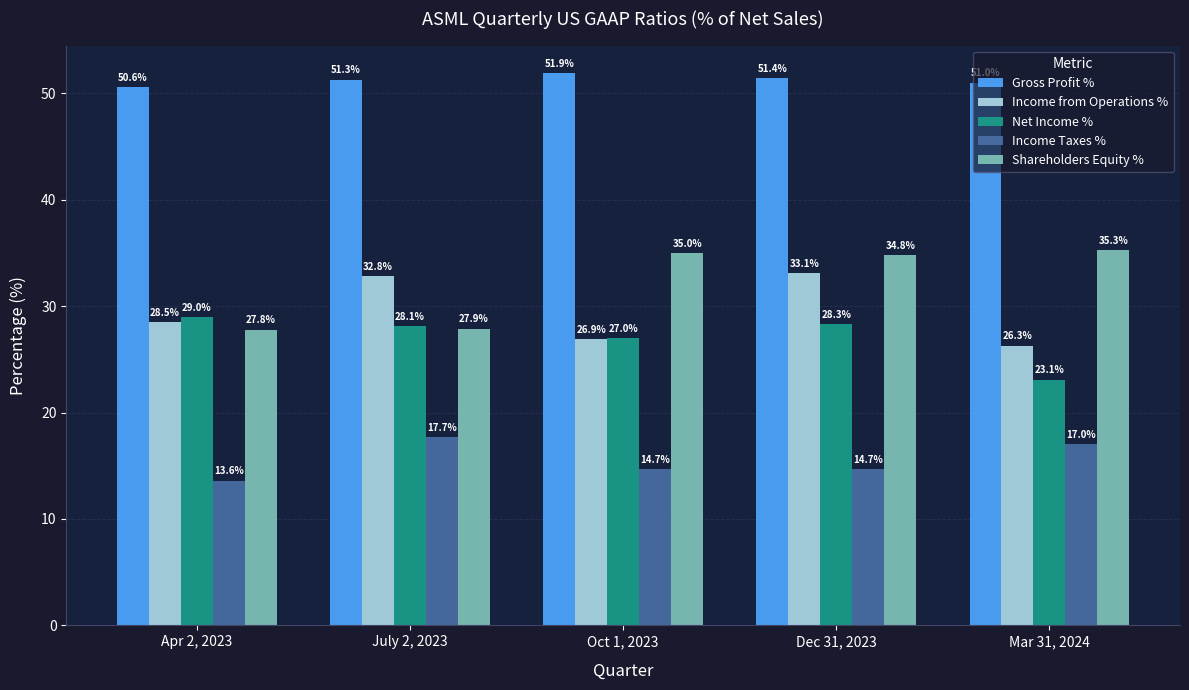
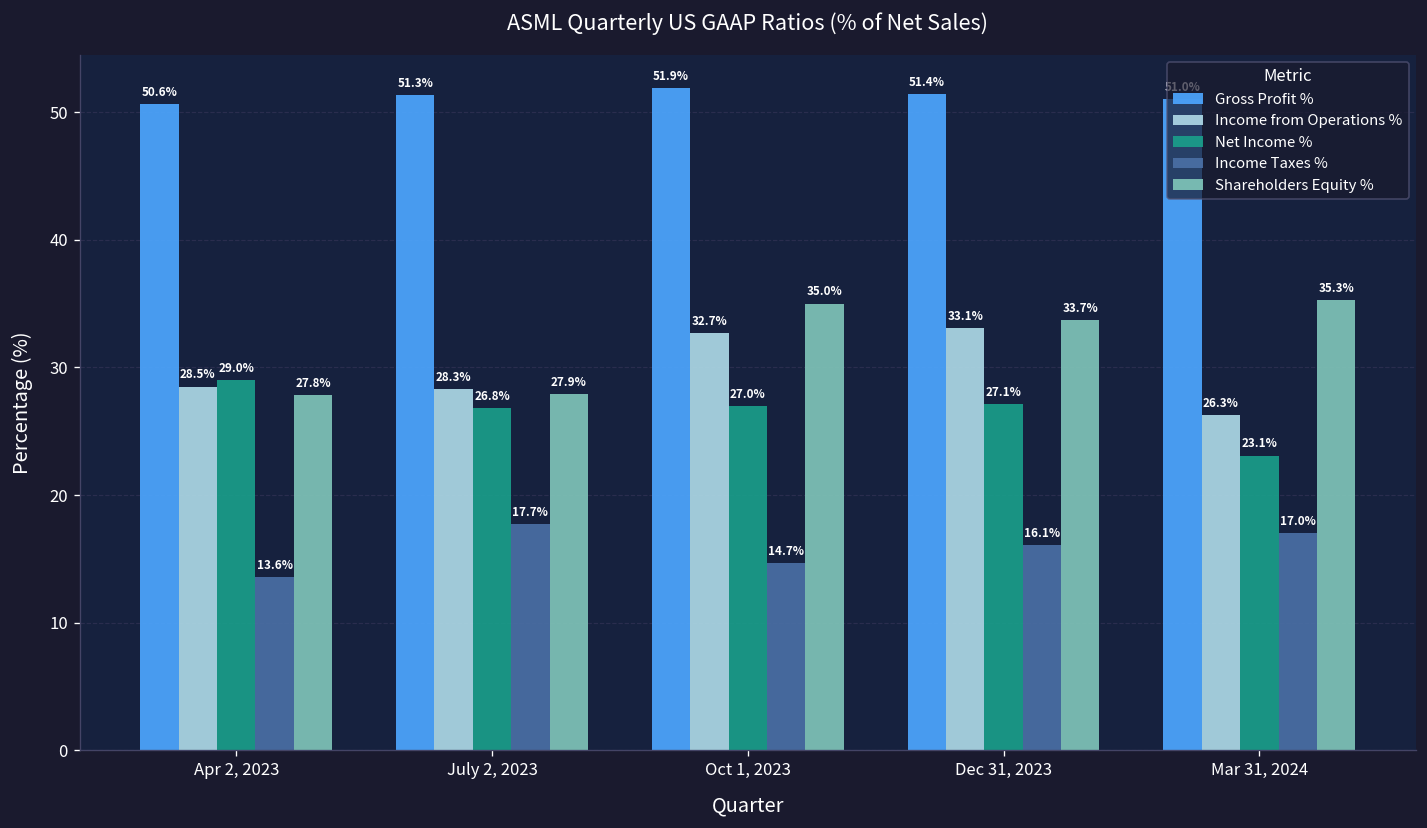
Income from Operations %, July 2, 2023: 32.8% -> 28.3%
Net Income %, July 2, 2023: 28.1% -> 26.8%
Income from Operations %, Oct 1, 2023: 26.9% -> 32.7%
Net Income %, Dec 31, 2023: 28.3% -> 27.1%
Income Taxes %, Dec 31, 2023: 14.7% -> 16.1%
Shareholders Equity %, Dec 31, 2023: 34.8% -> 33.7%
